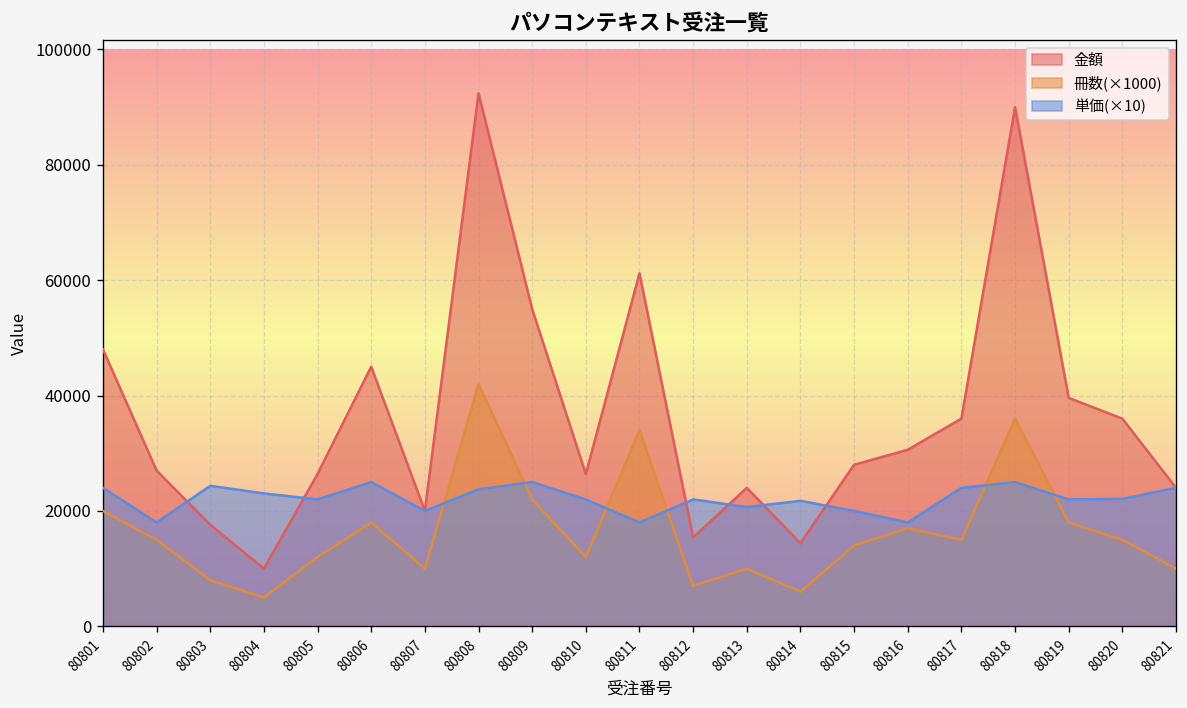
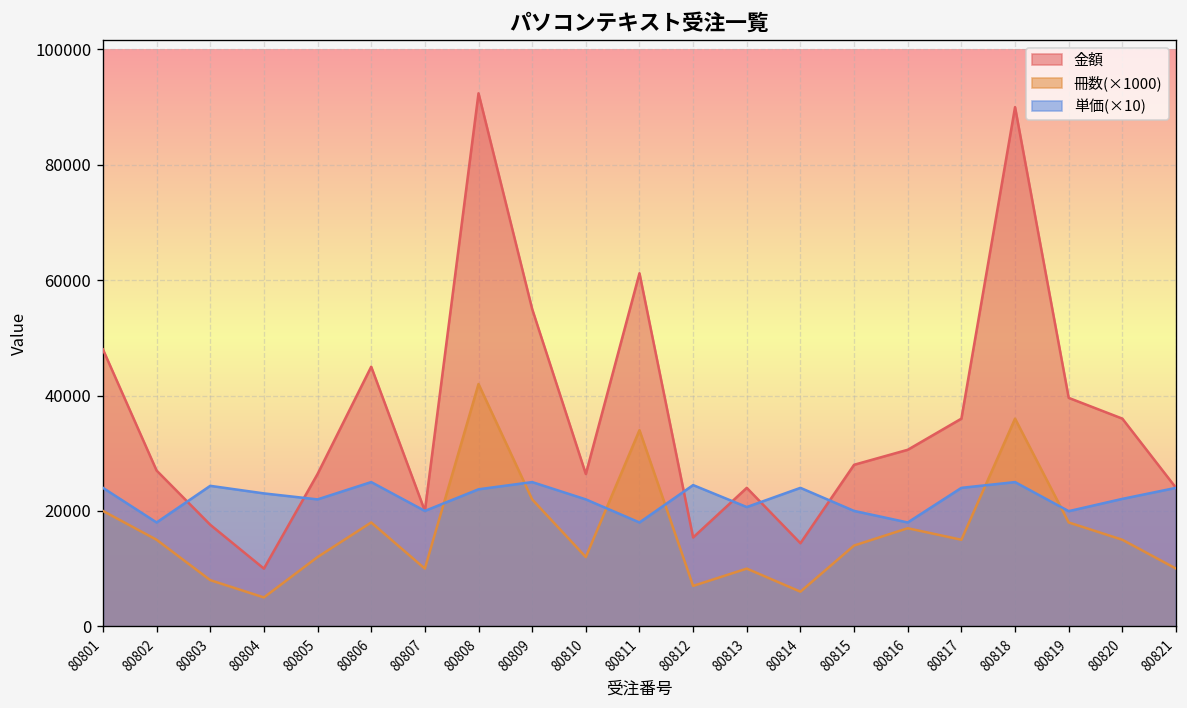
単価(×10), 80812: 22000 -> 24000
単価(×10), 80814: 22000 -> 24000
単価(×10), 80819: 22000 -> 20000
